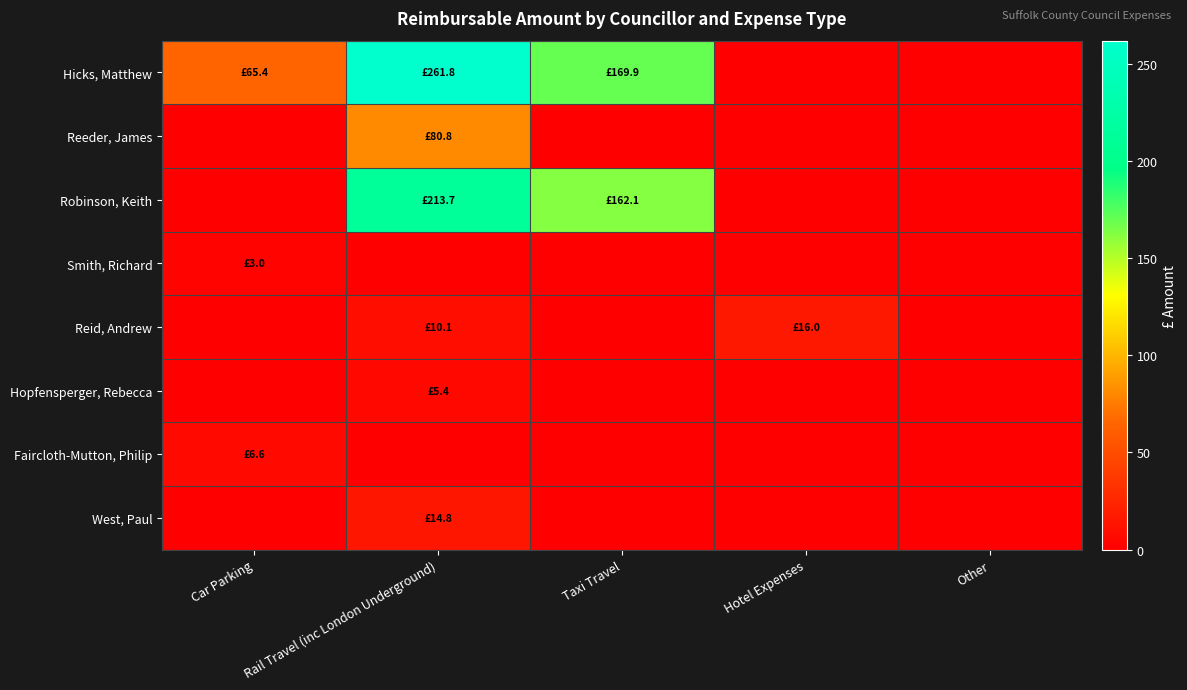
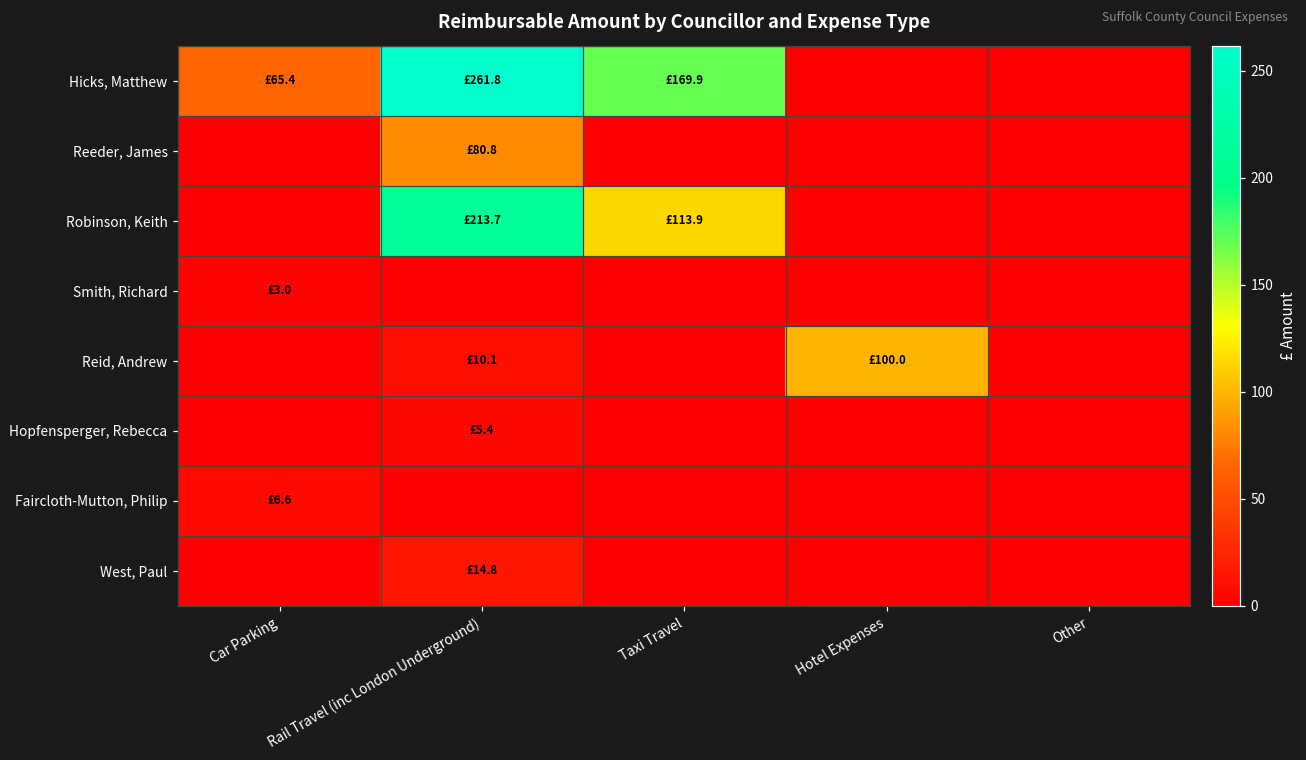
Robinson, Keith, Taxi Travel: £162.1 -> £113.9
Reid, Andrew, Hotel Expenses: £16.0 -> £100.0
